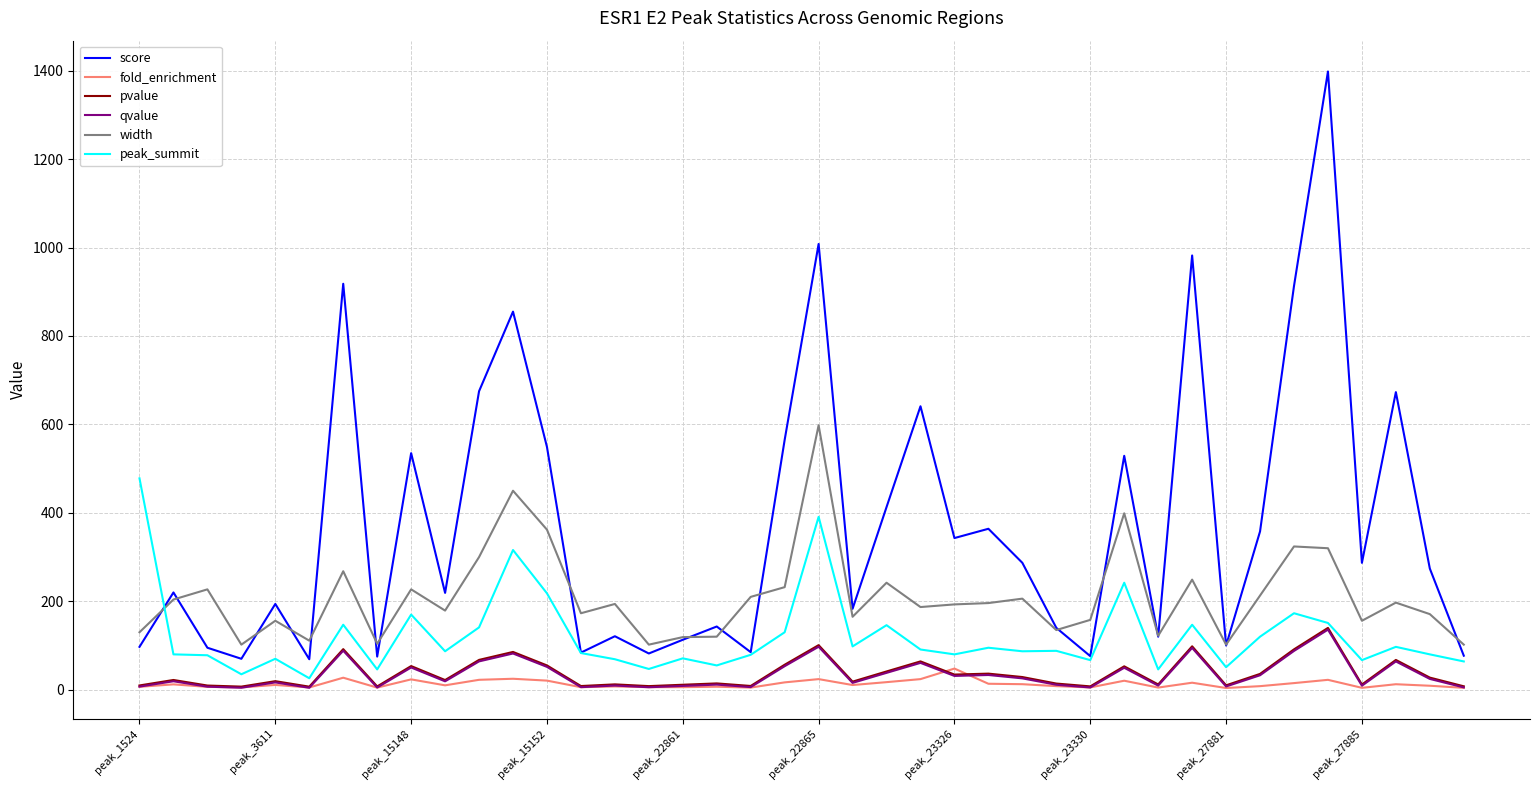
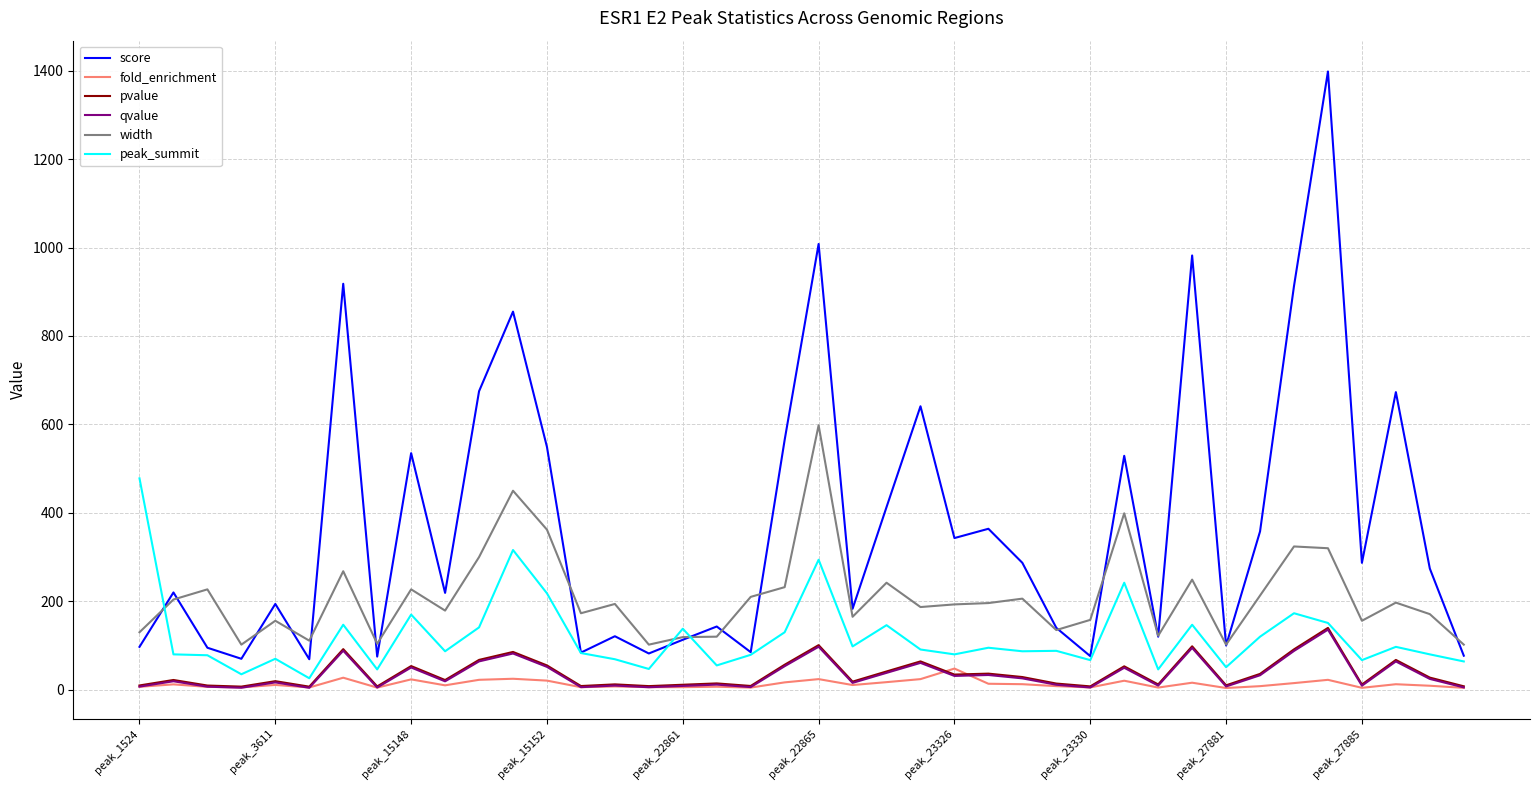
peak_summit, peak_22861: 70 -> 140
peak_summit, peak_22865: 390 -> 290
